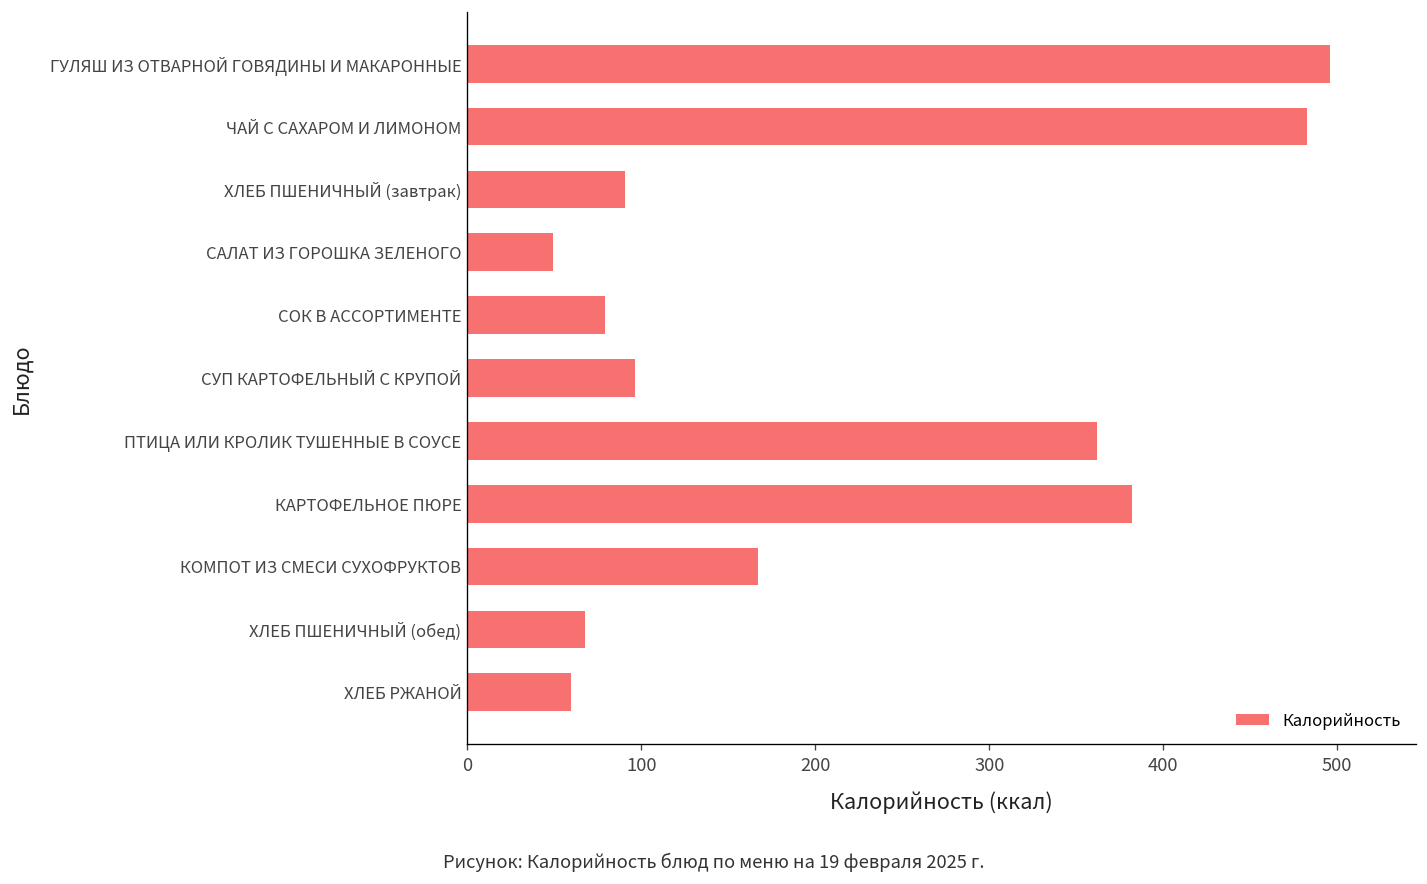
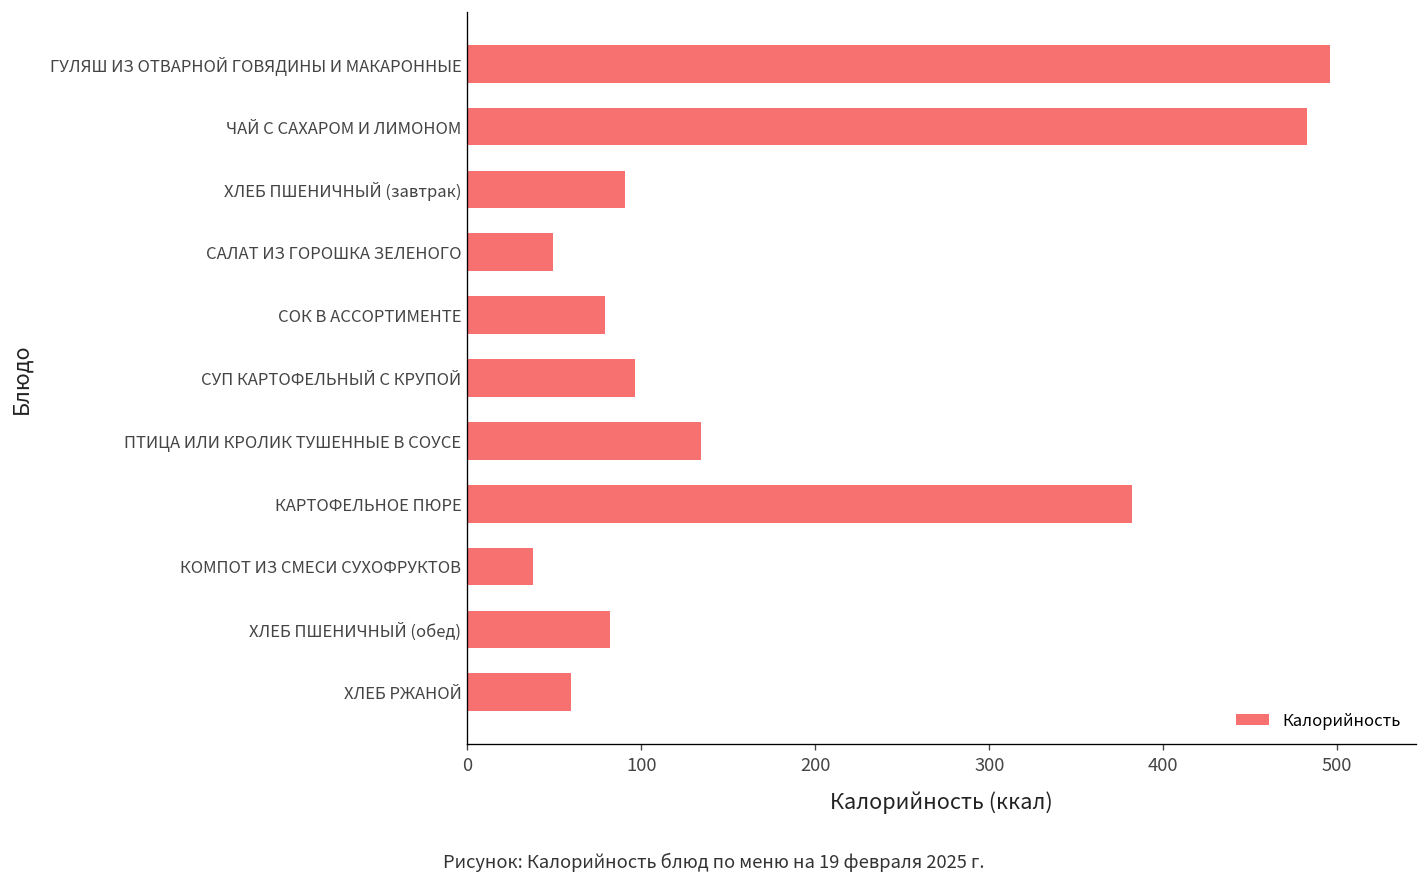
ПТИЦА ИЛИ КРОЛИК ТУШЕННЫЕ В СОУСЕ: 362 -> 134
КОМПОТ ИЗ СМЕСИ СУХОФРУКТОВ: 167 -> 38
ХЛЕБ ПШЕНИЧНЫЙ (обед): 68 -> 82
